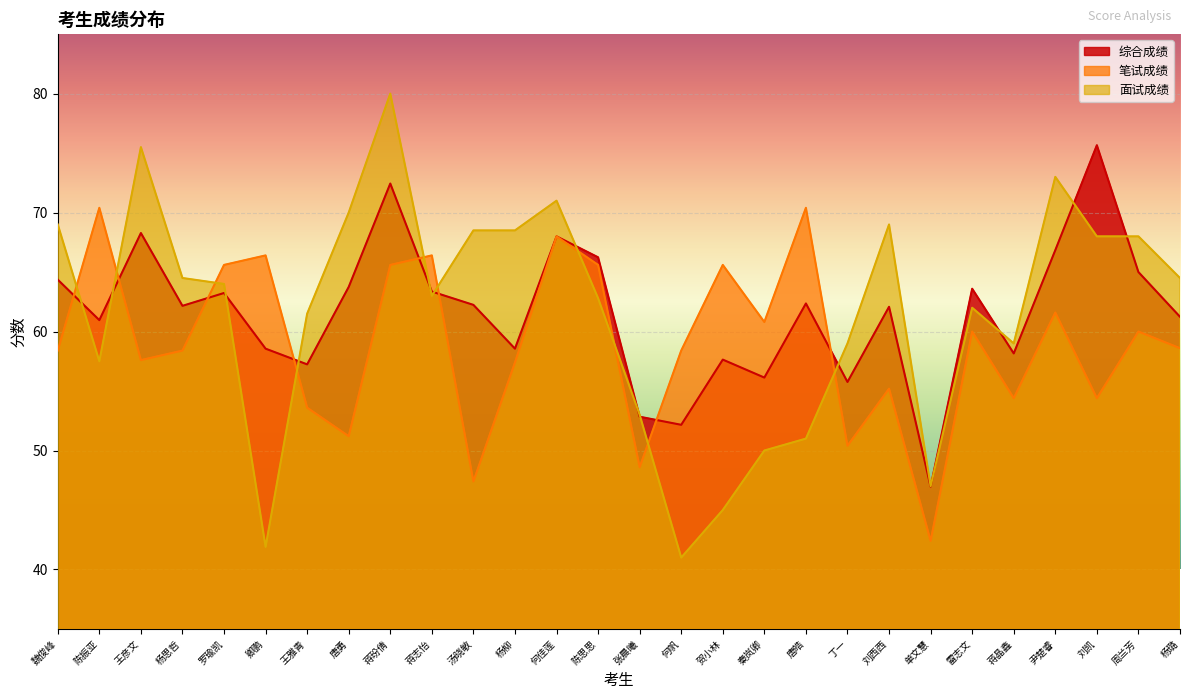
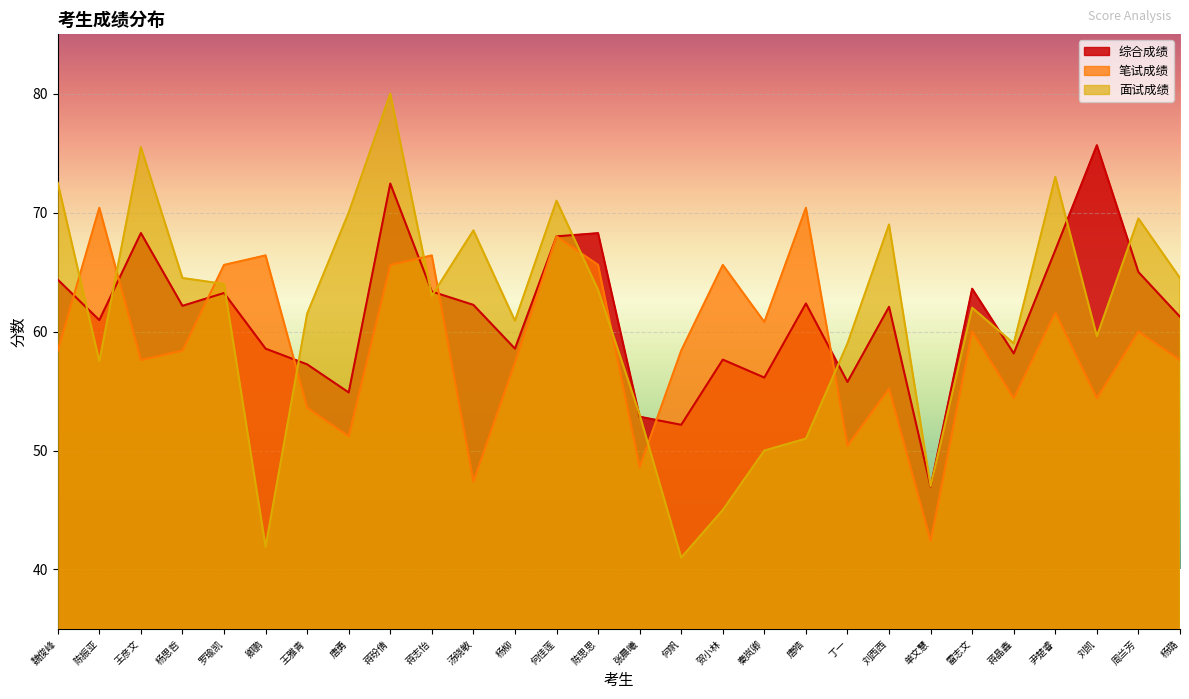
面试成绩, 魏俊峰: 69.0 -> 72.5
综合成绩, 唐勇: 63.8 -> 54.9
面试成绩, 杨柳: 68.5 -> 60.9
综合成绩, 陈思思: 66.2 -> 68.3
面试成绩, 陈思思: 62.8 -> 63.5
面试成绩, 刘凯: 68.0 -> 59.6
面试成绩, 周兰芳: 68.0 -> 69.5
笔试成绩, 杨璐: 58.6 -> 57.6
